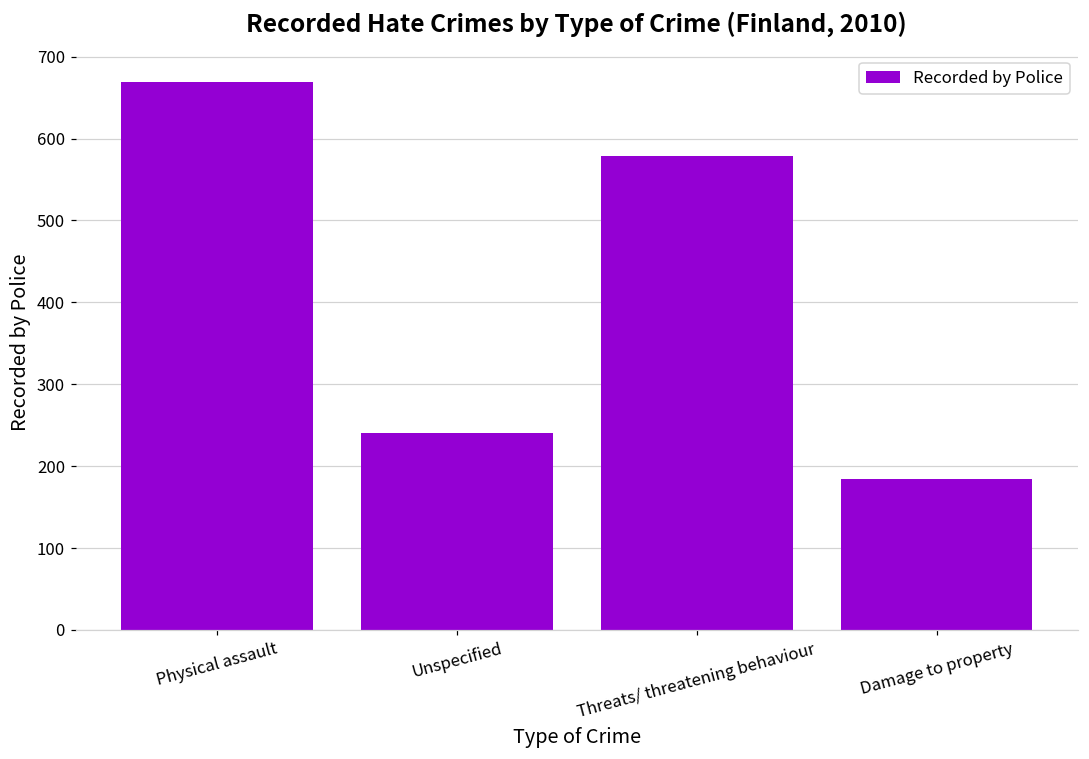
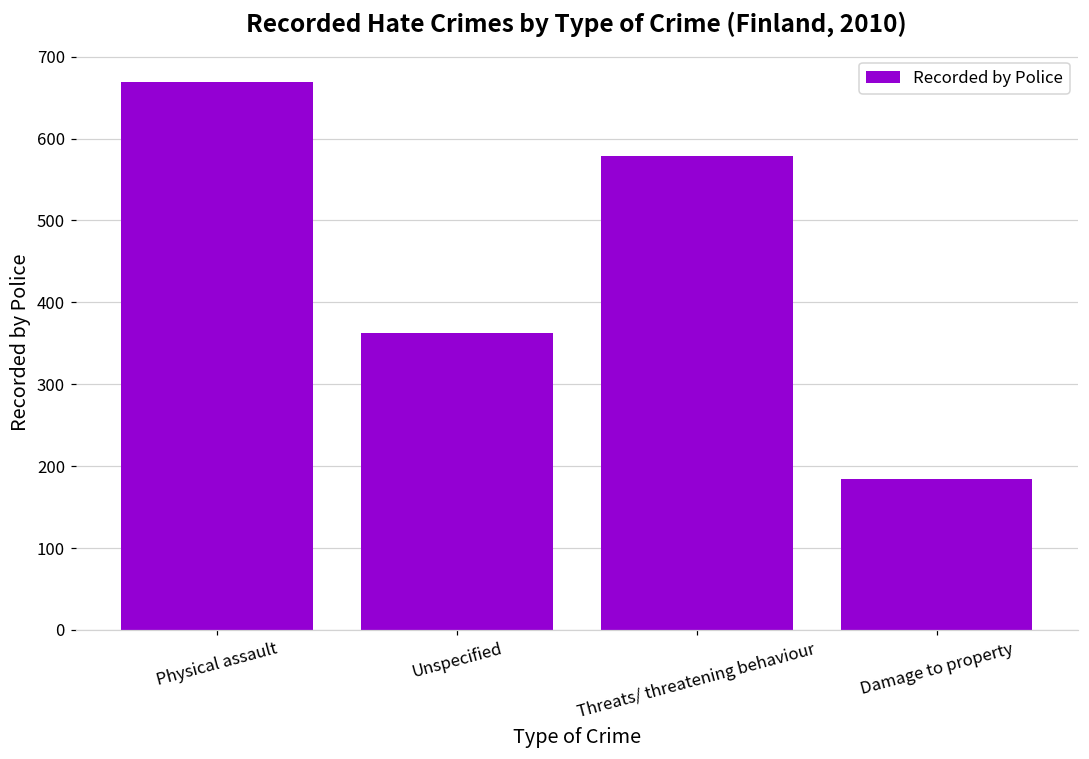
Unspecified: 240 -> 360
